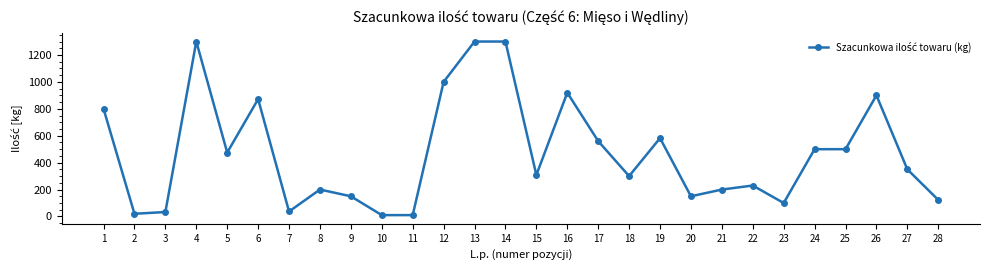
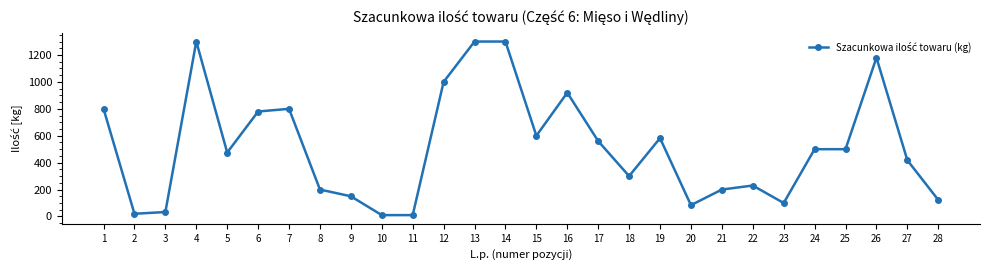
6: 870 -> 780
7: 40 -> 800
15: 310 -> 600
20: 150 -> 80
26: 900 -> 1180
27: 350 -> 420
